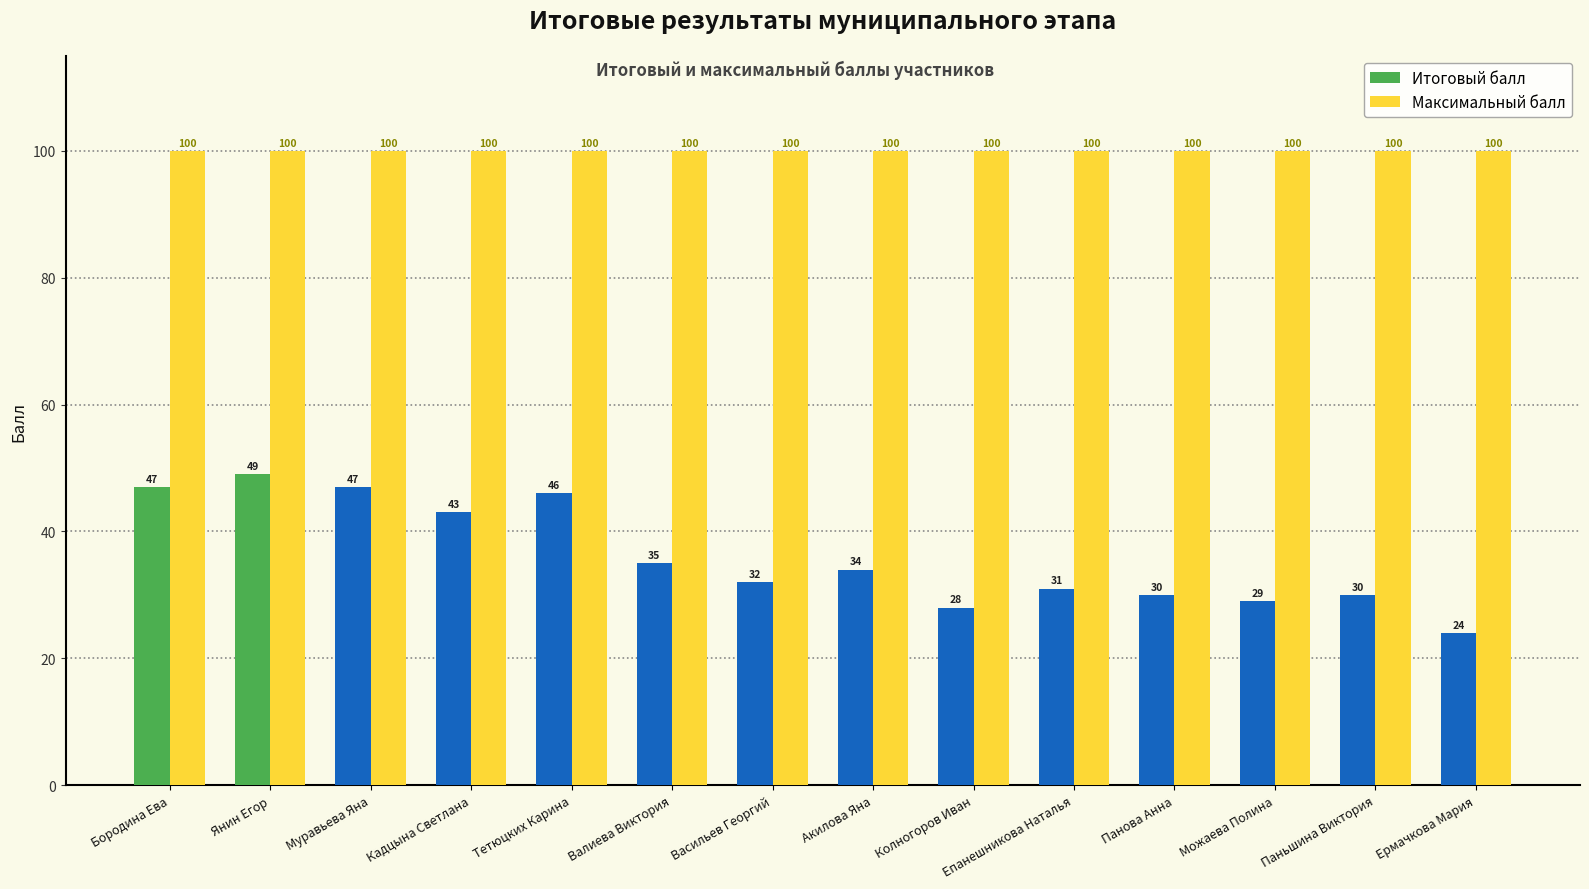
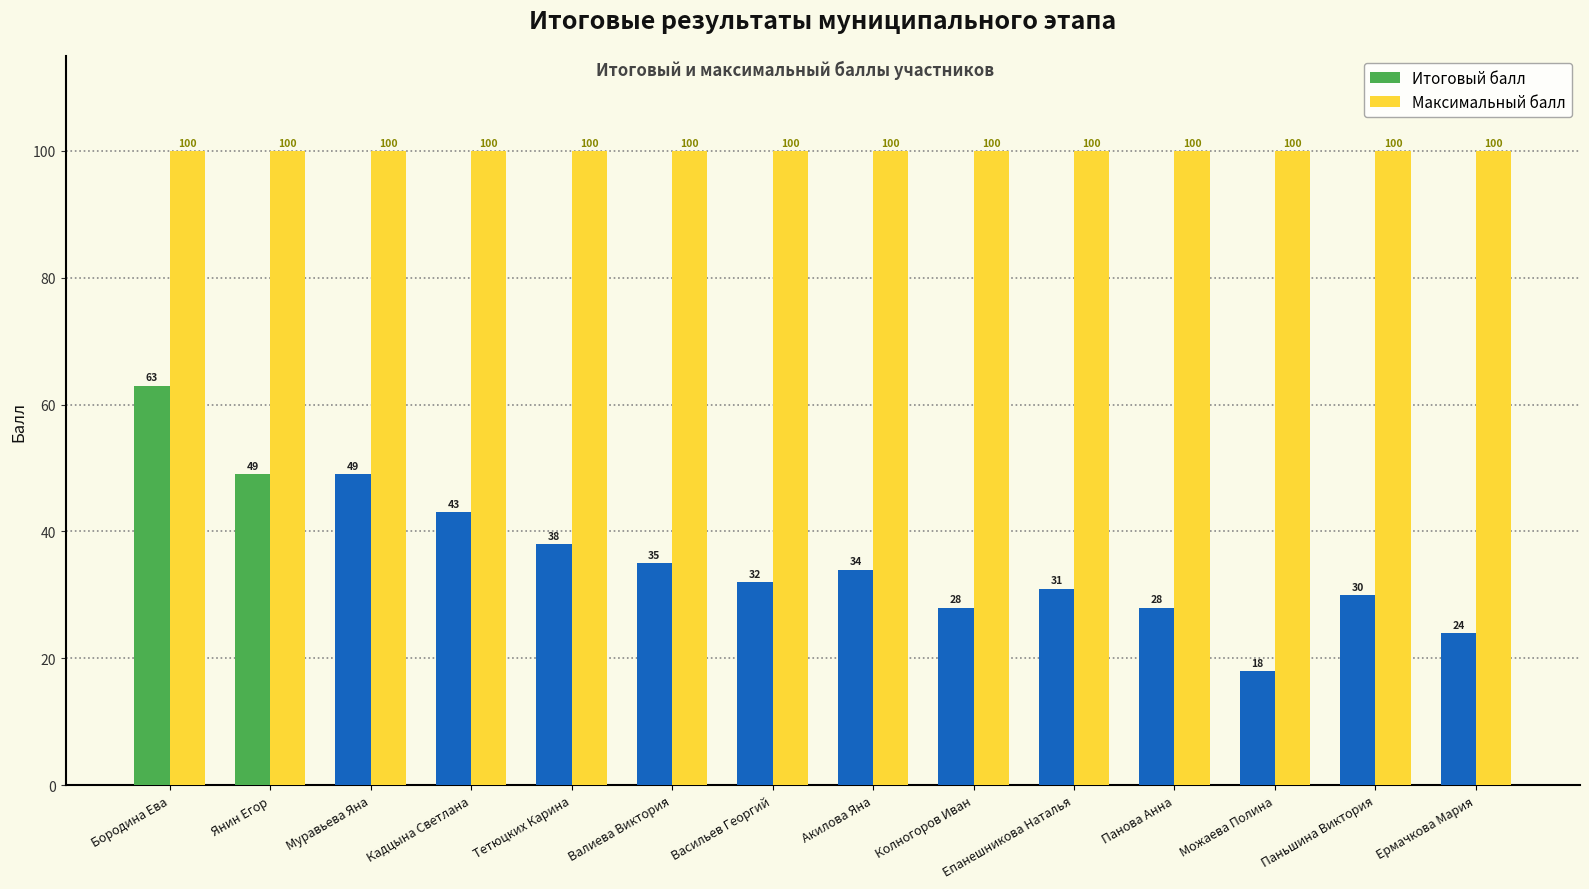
Итоговый балл, Бородина Ева: 47 -> 63
Итоговый балл, Муравьева Яна: 47 -> 49
Итоговый балл, Тетюцких Карина: 46 -> 38
Итоговый балл, Панова Анна: 30 -> 28
Итоговый балл, Можаева Полина: 29 -> 18
